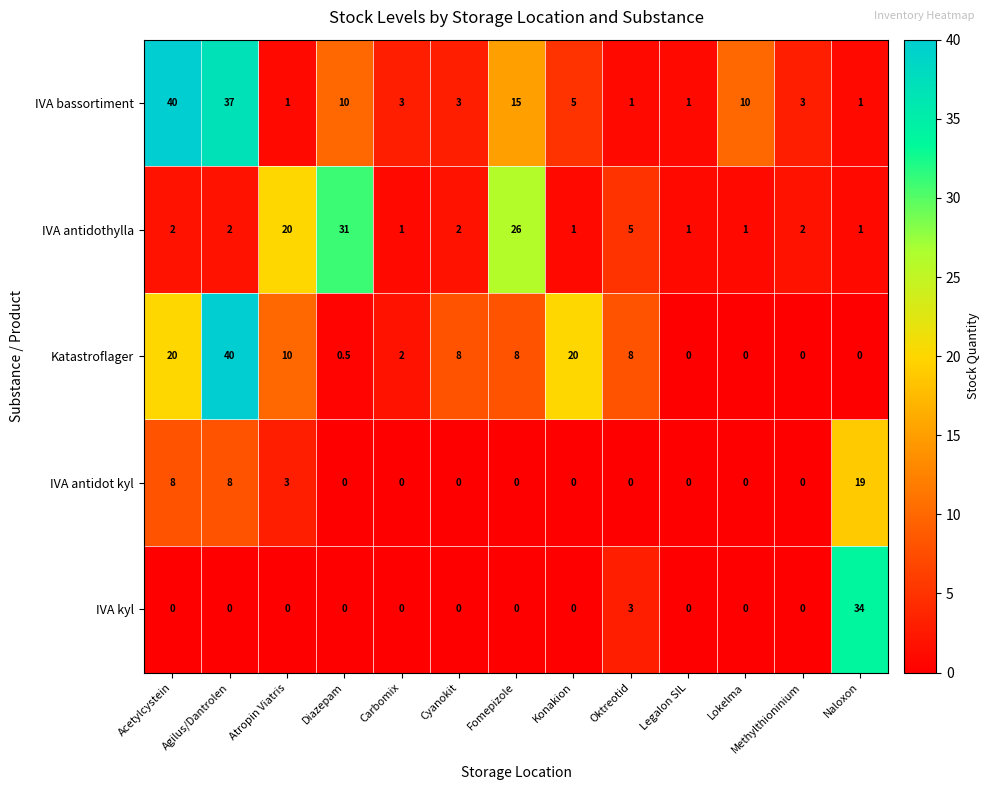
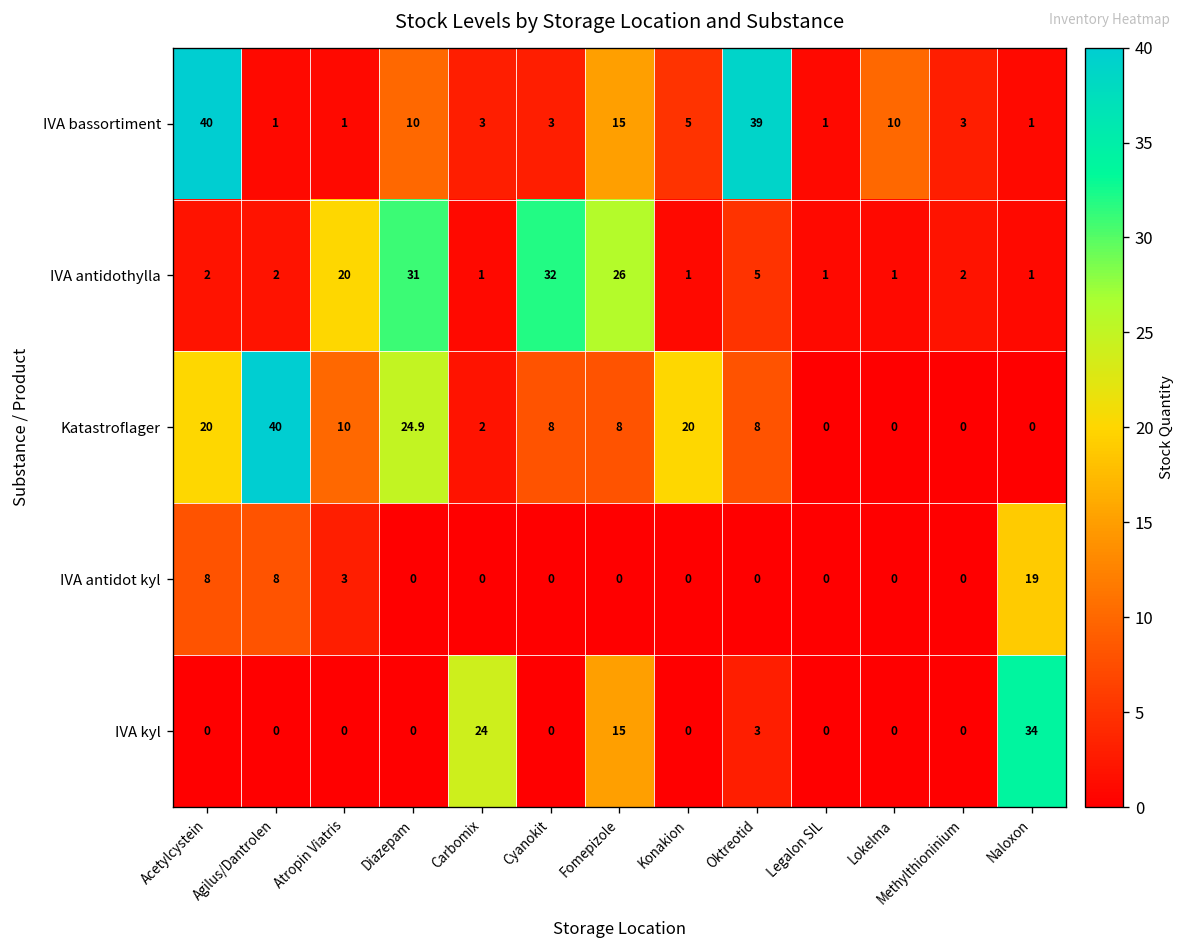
IVA bassortiment, Agilus/Dantrolen: 37 -> 1
IVA bassortiment, Oktreotid: 1 -> 39
IVA antidothylla, Cyanokit: 2 -> 32
Katastroflager, Diazepam: 0.5 -> 24.9
IVA kyl, Carbomix: 0 -> 24
IVA kyl, Fomepizole: 0 -> 15
